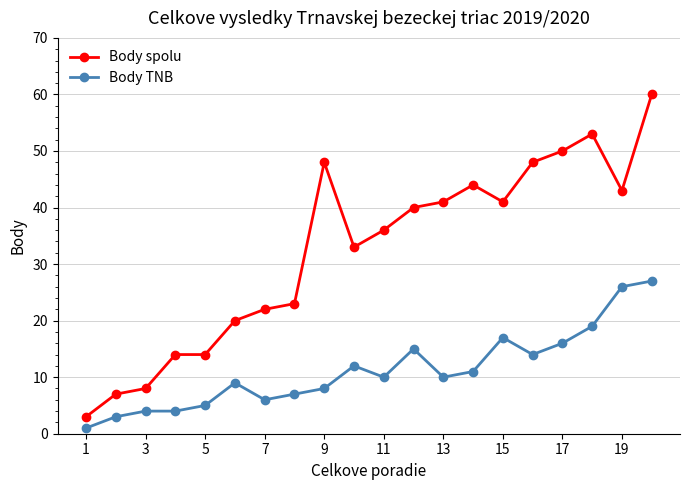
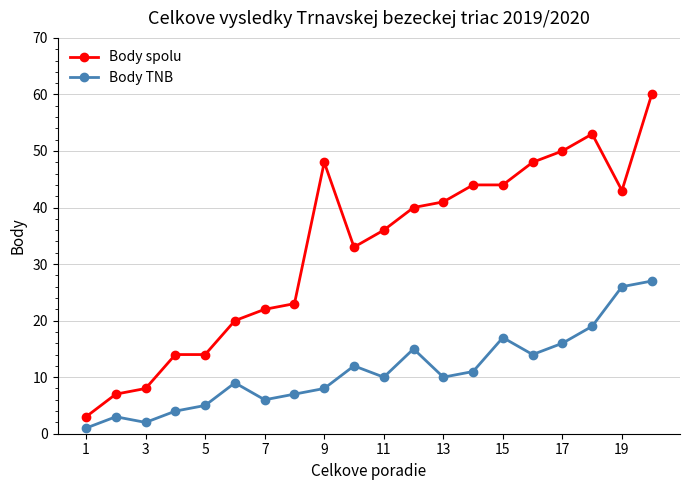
Body TNB, 3: 4 -> 2
Body spolu, 15: 41 -> 44
